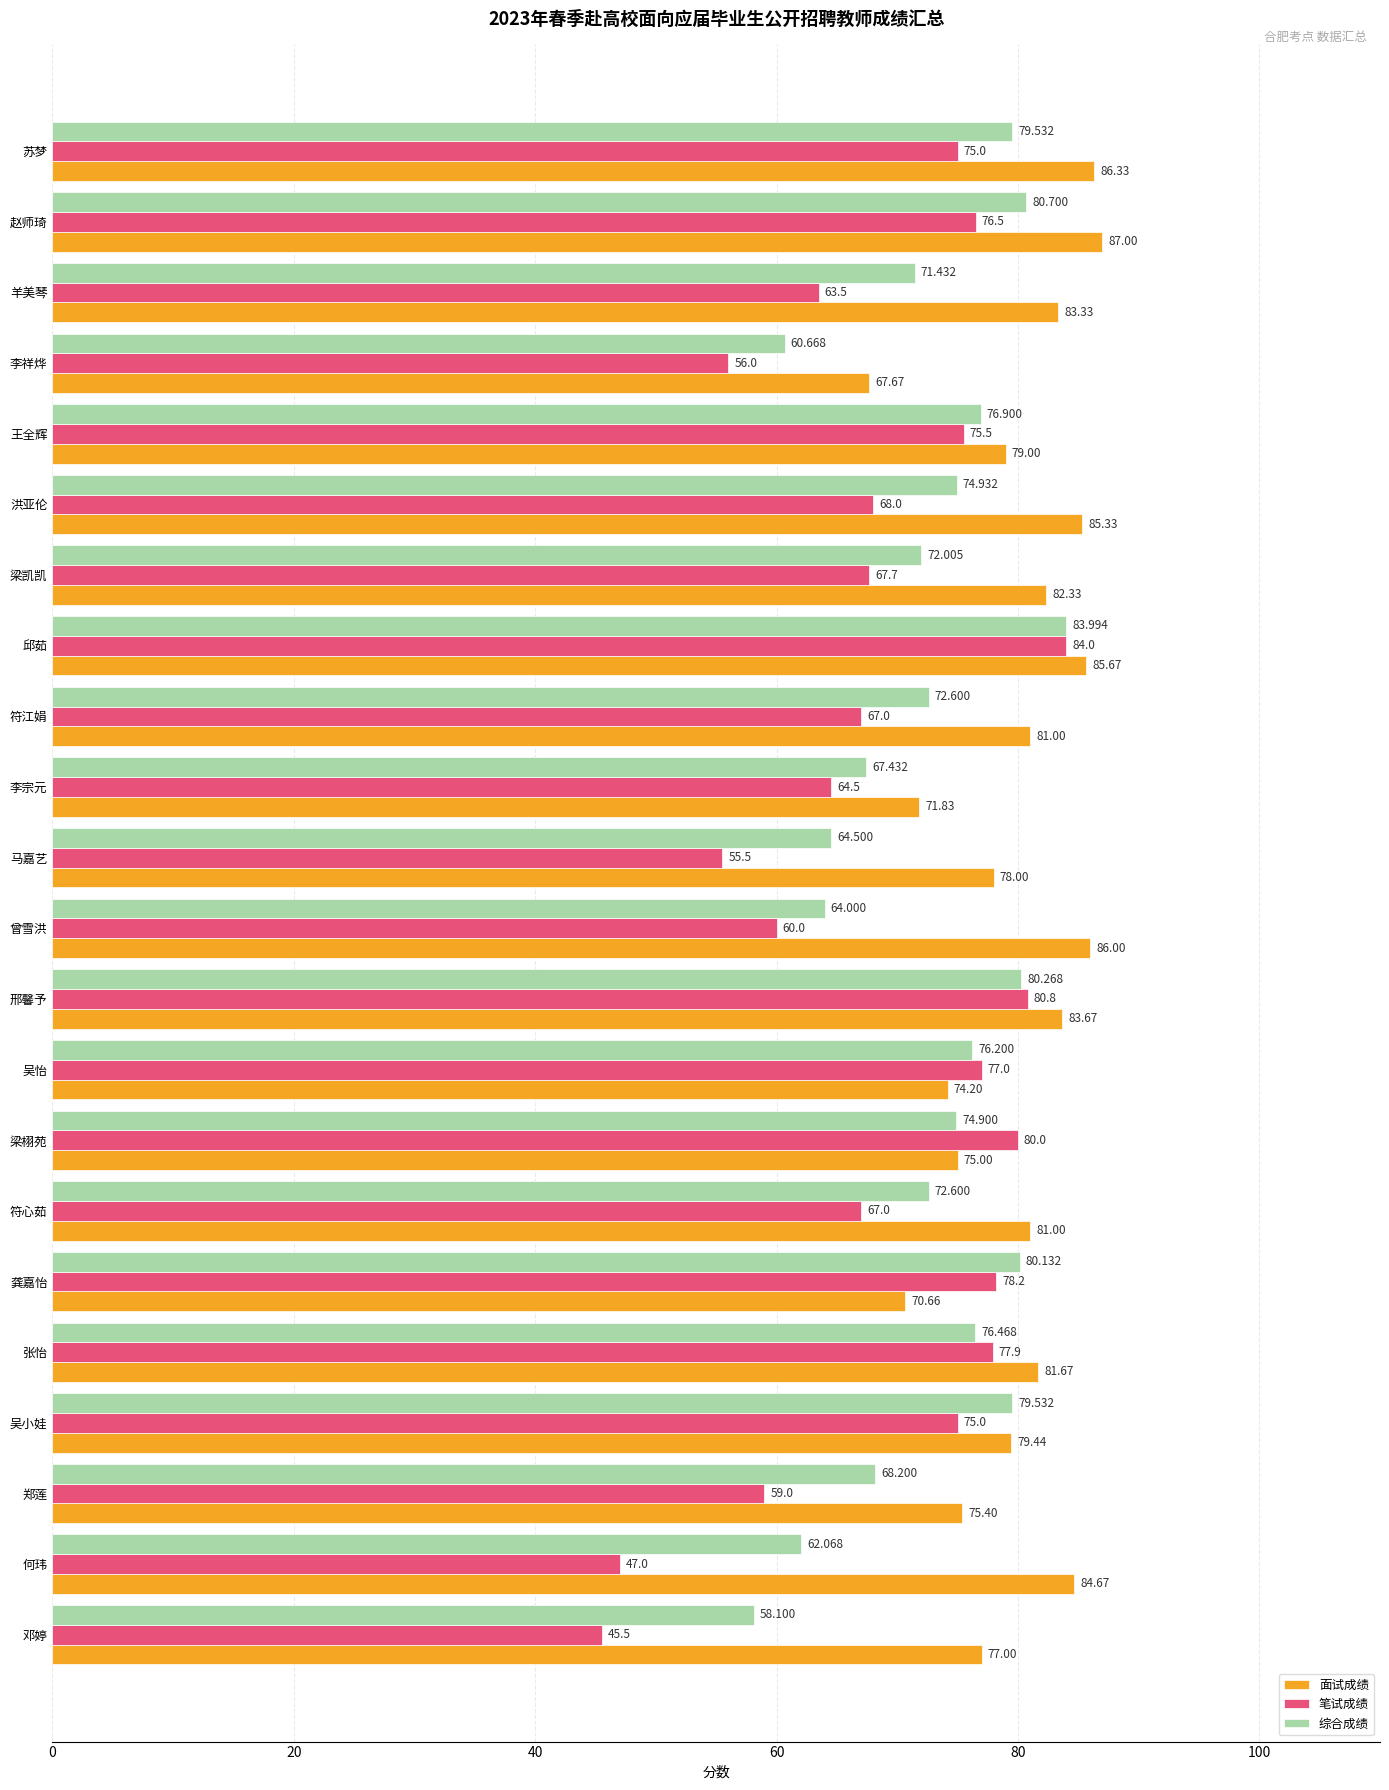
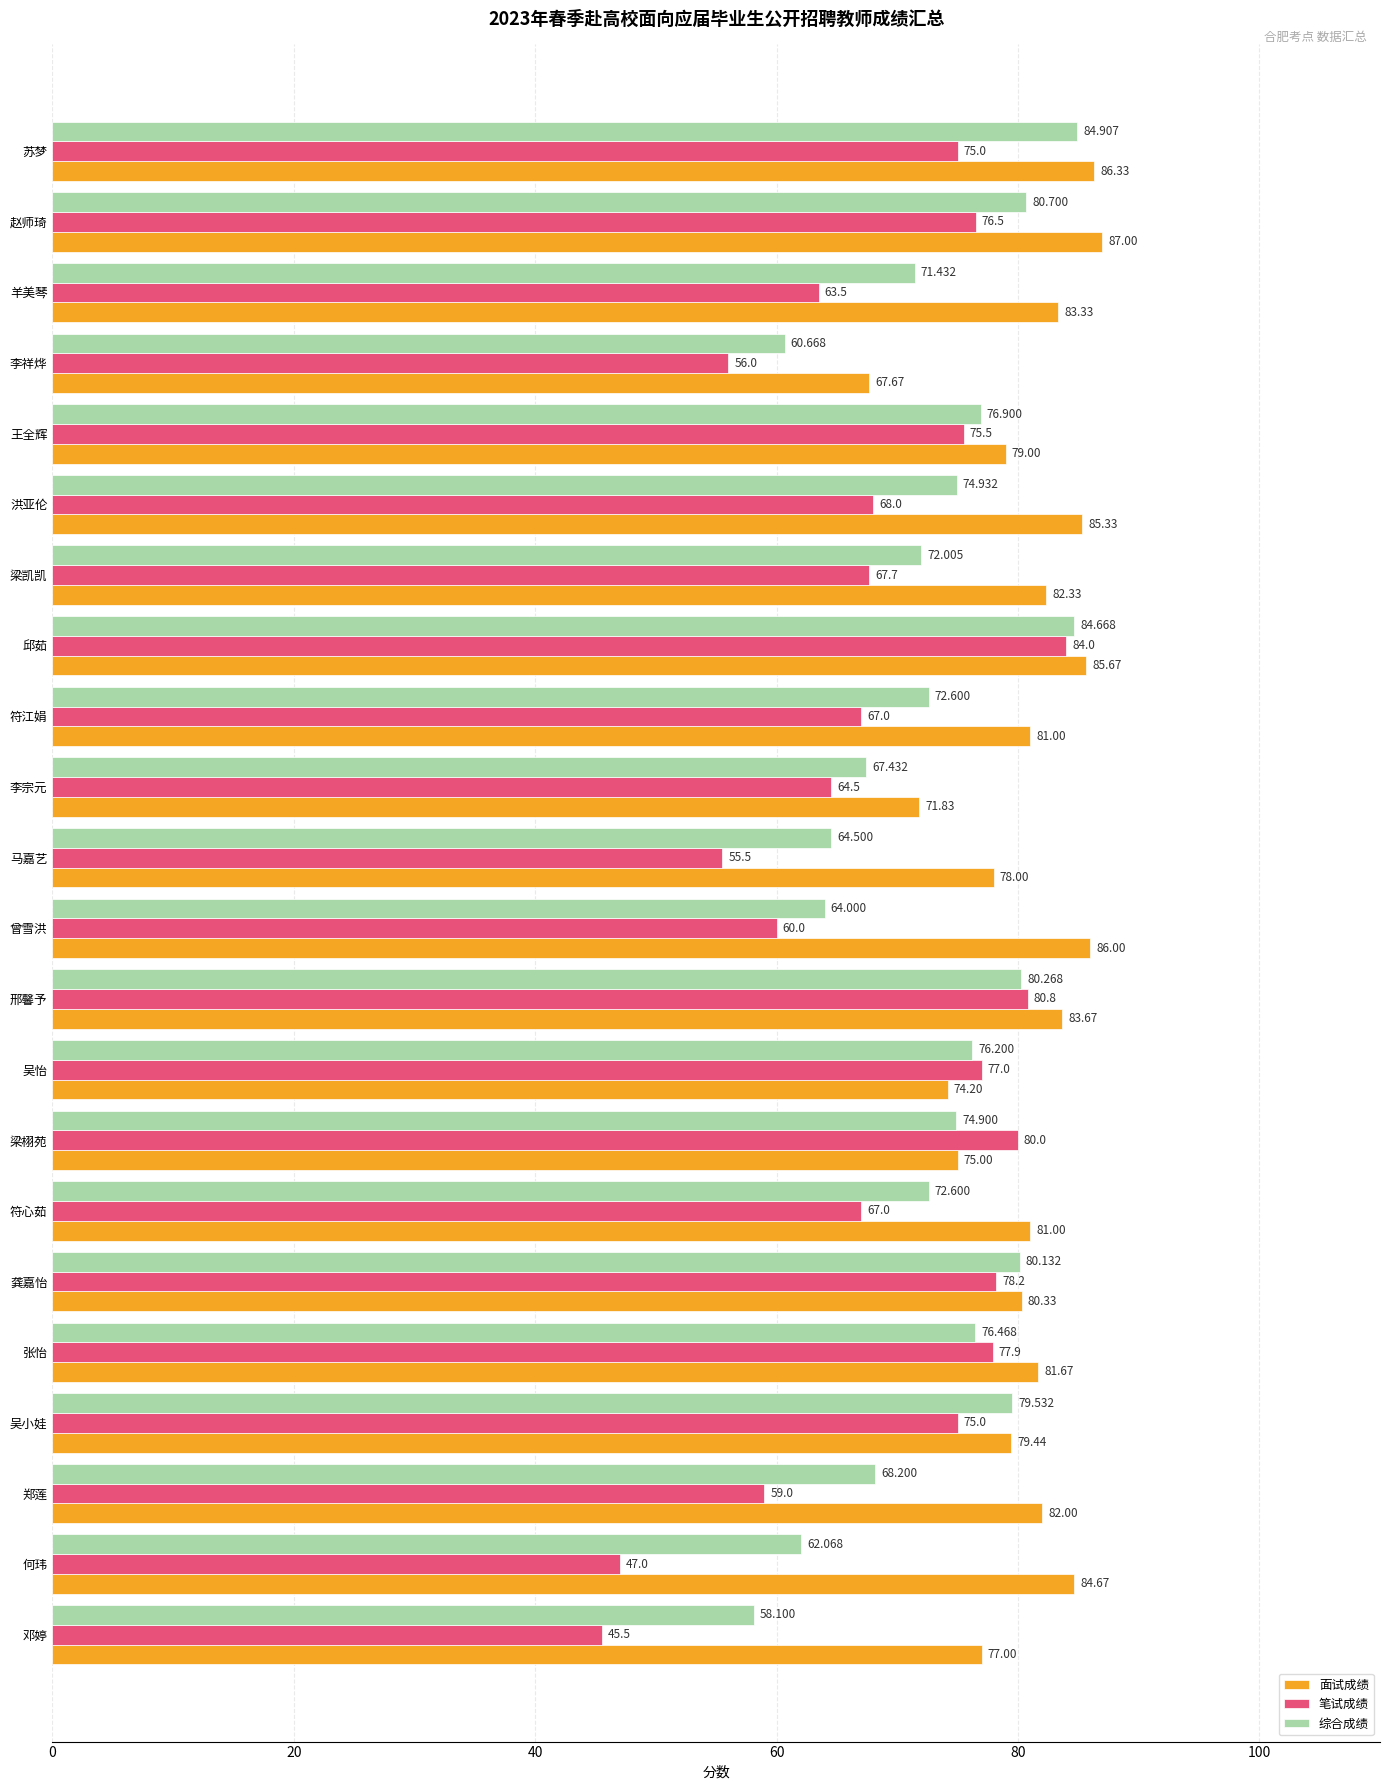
综合成绩, 苏梦: 79.532 -> 84.907
综合成绩, 邱茹: 83.994 -> 84.668
面试成绩, 龚嘉怡: 70.66 -> 80.33
面试成绩, 郑莲: 75.40 -> 82.00
